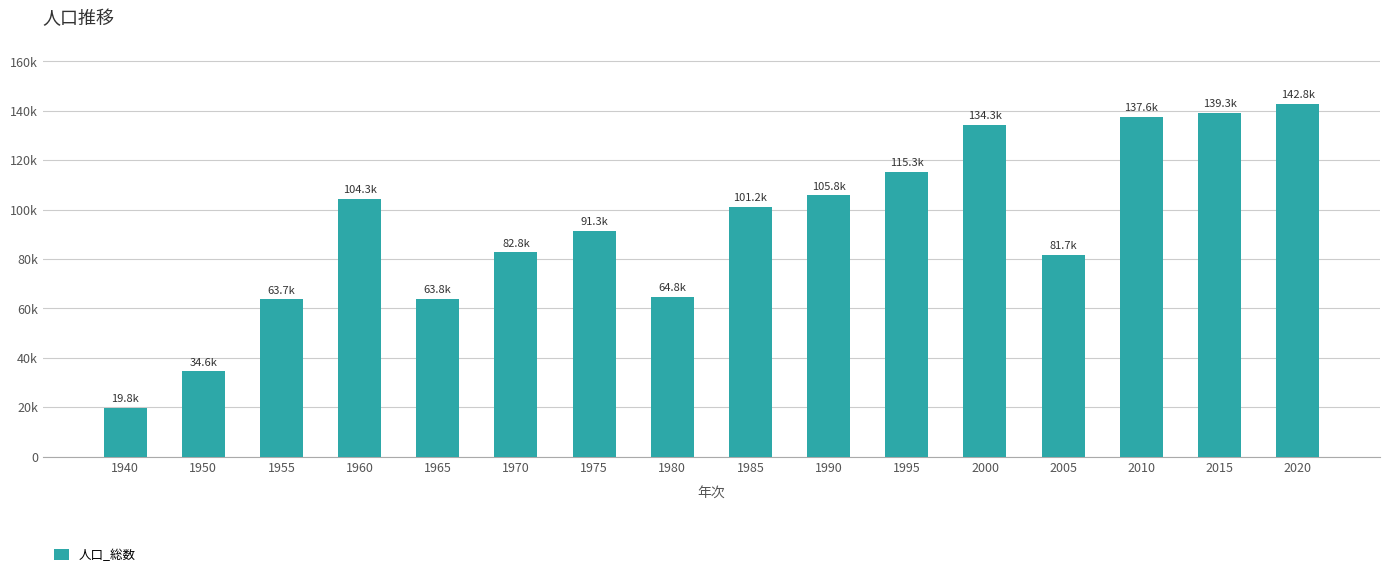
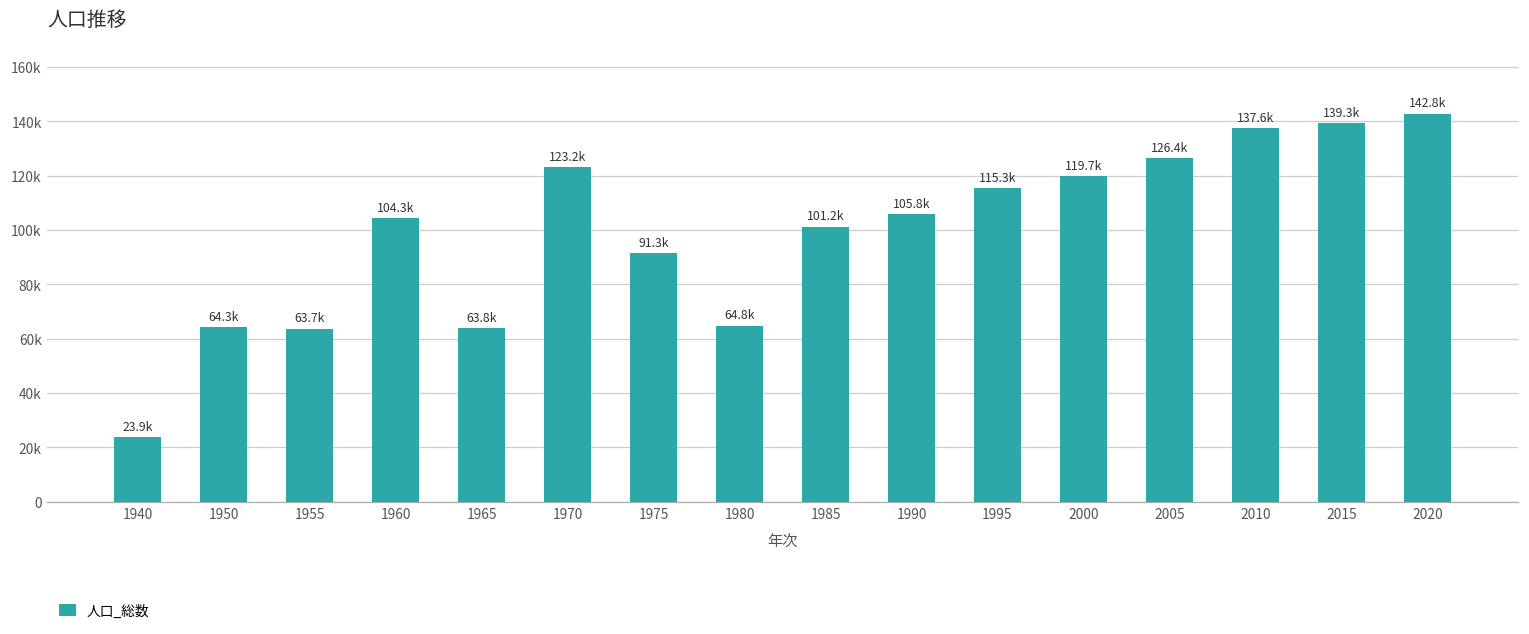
1940: 19.8k -> 23.9k
1950: 34.6k -> 64.3k
1970: 82.8k -> 123.2k
2000: 134.3k -> 119.7k
2005: 81.7k -> 126.4k
